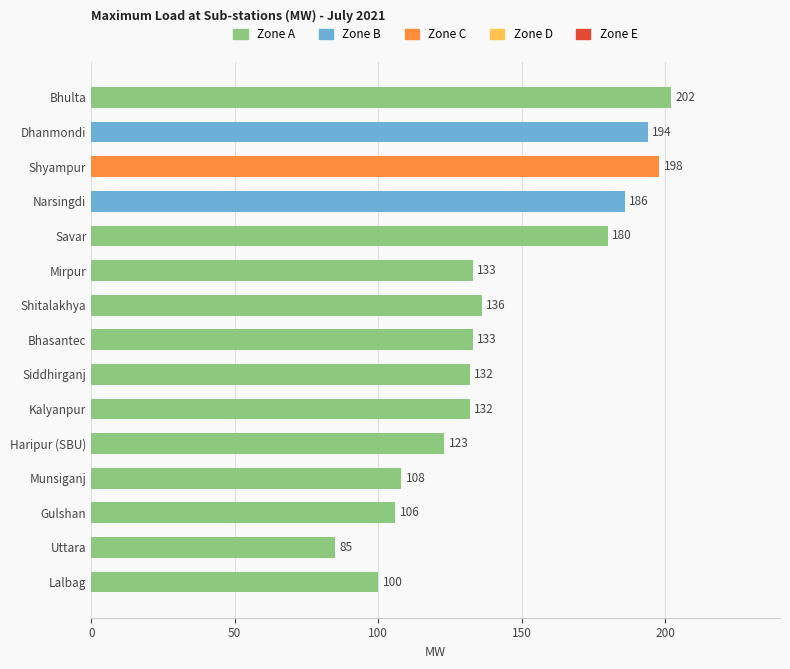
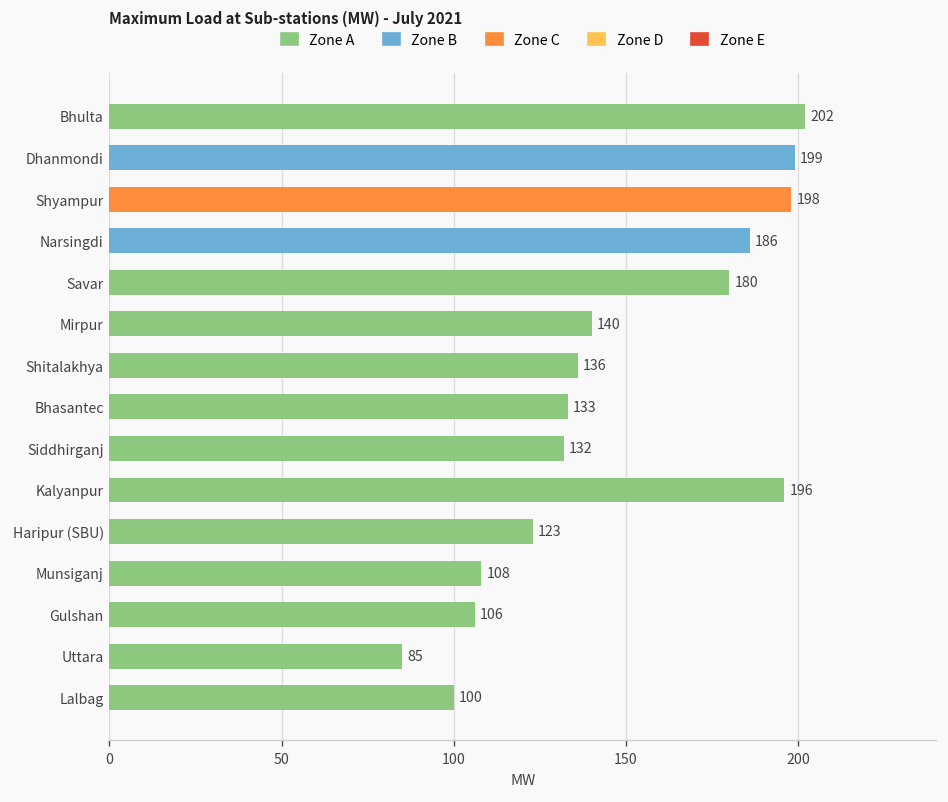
Dhanmondi: 194 -> 199
Mirpur: 133 -> 140
Kalyanpur: 132 -> 196
